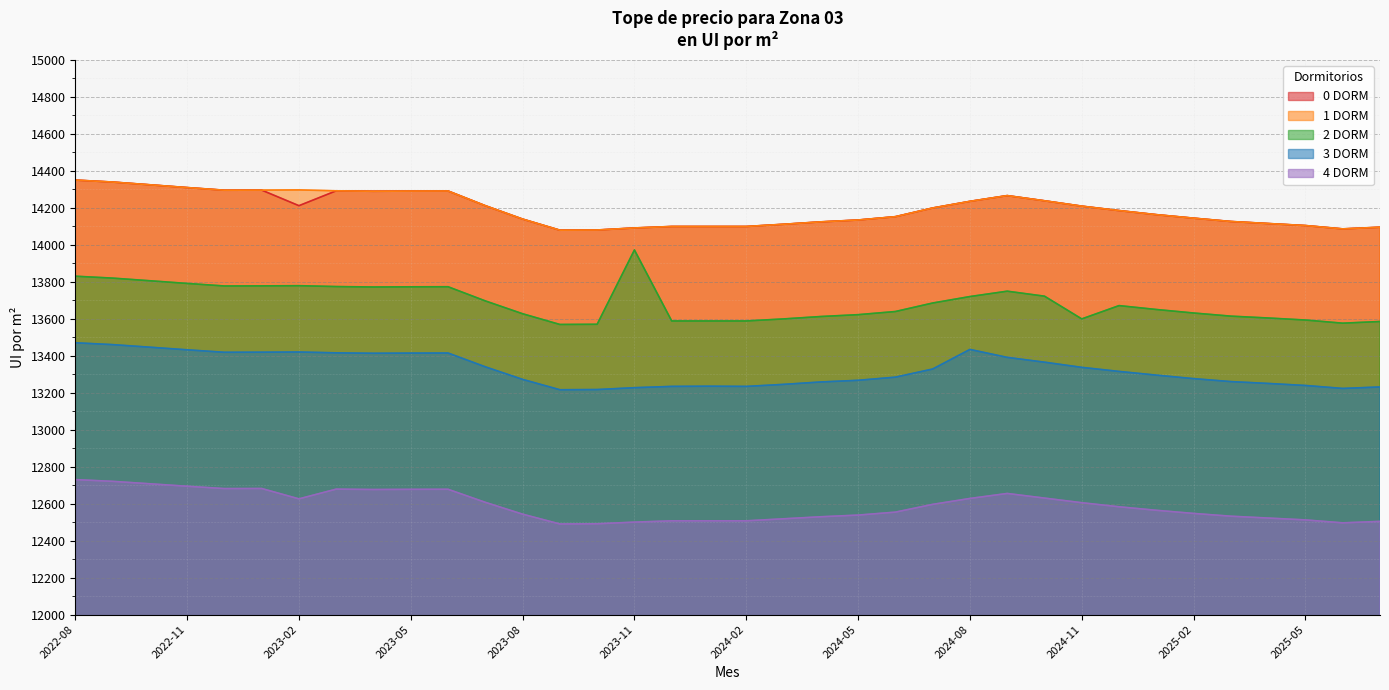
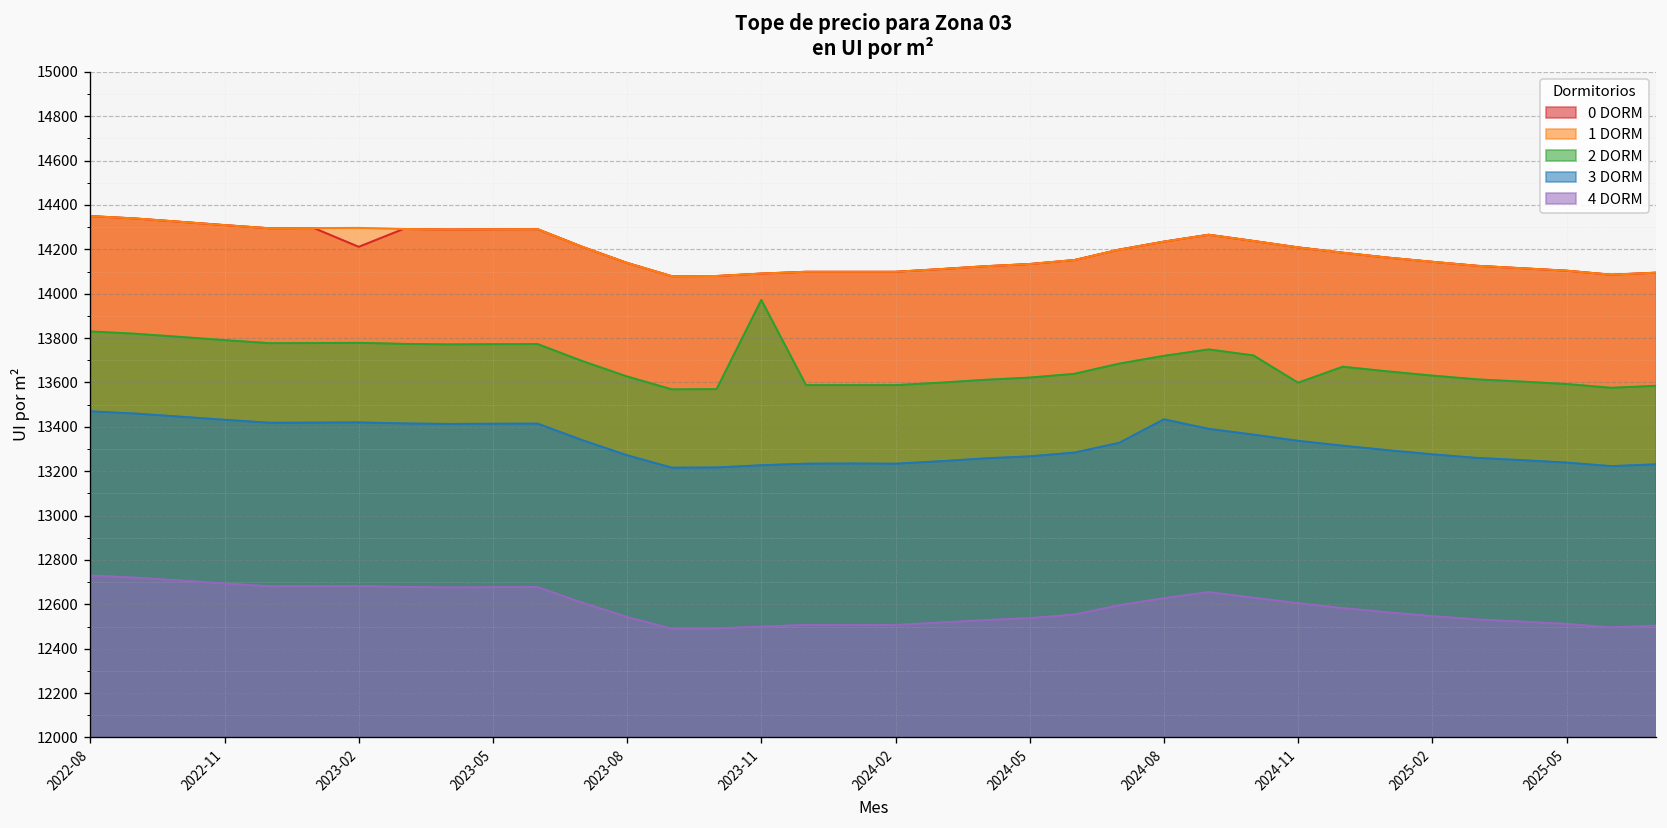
4 DORM, 2023-02: 12630 -> 12680
